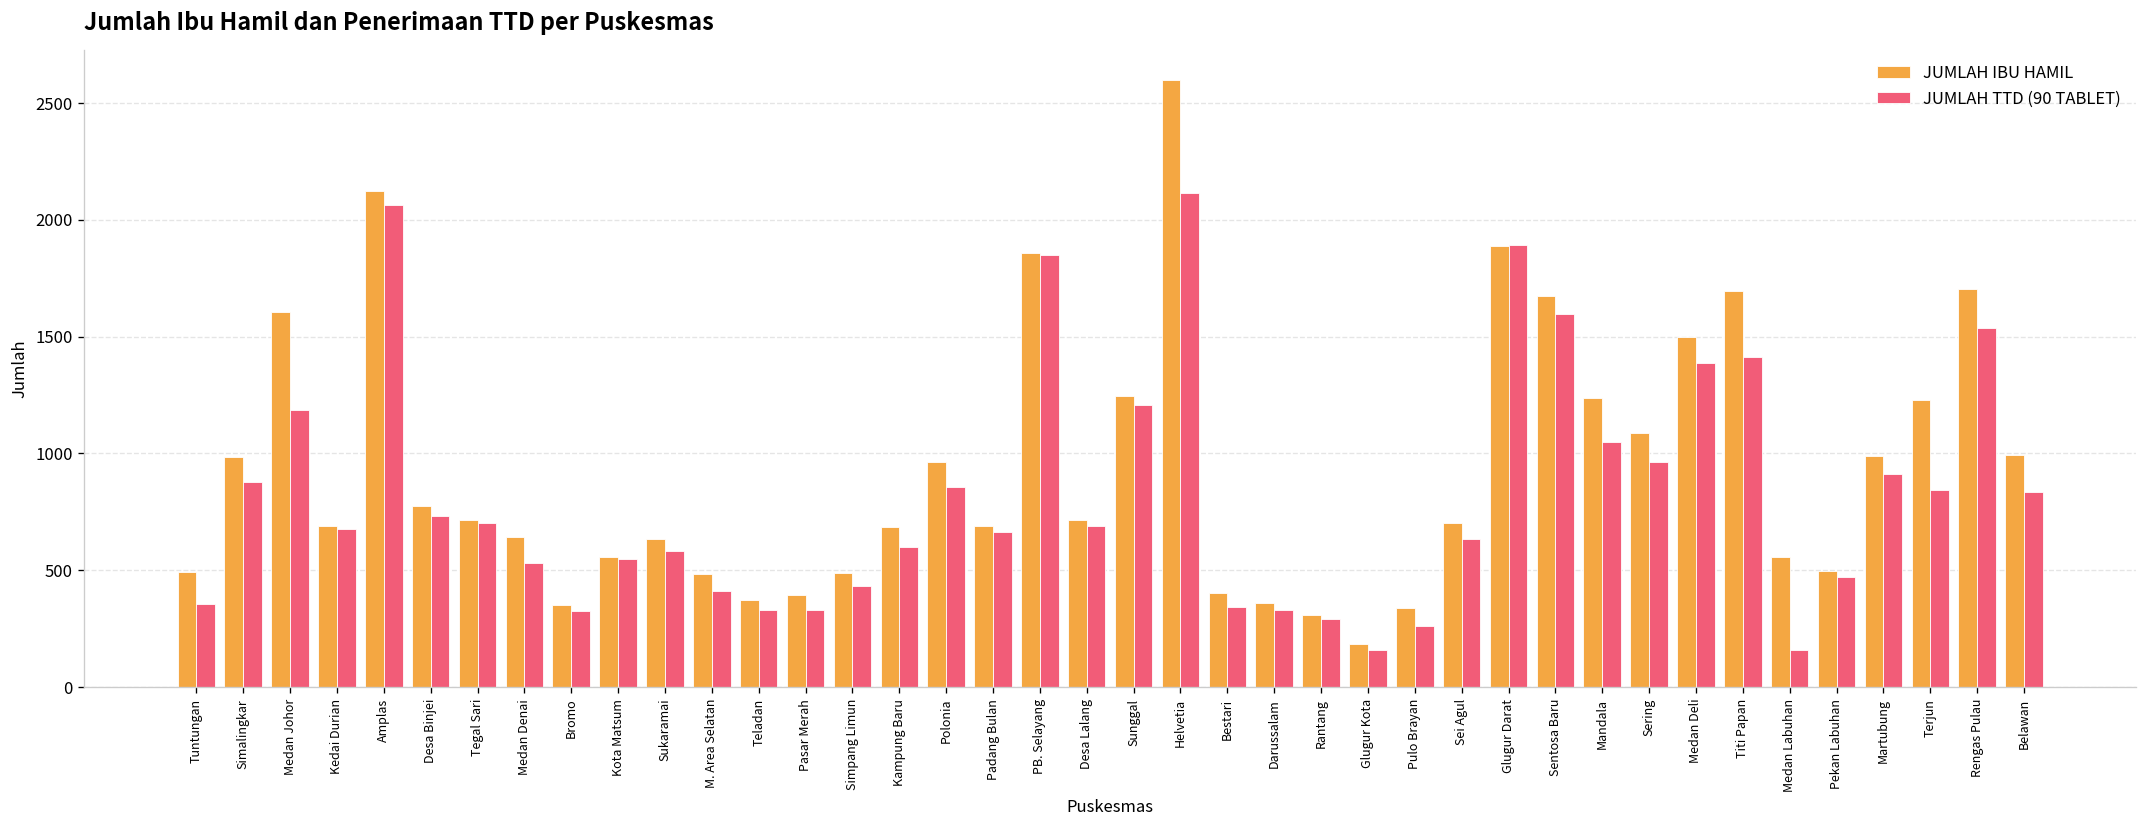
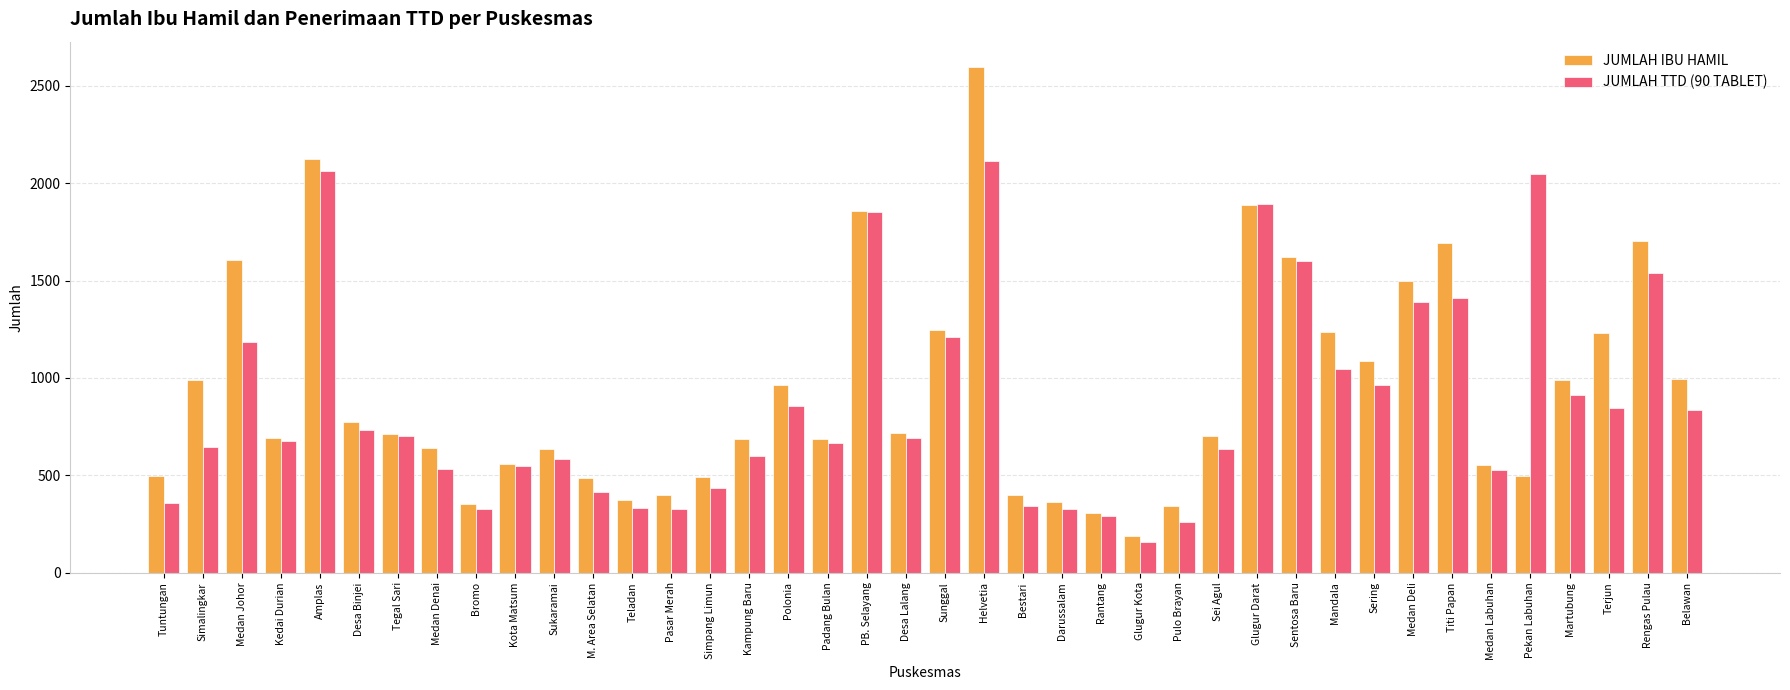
JUMLAH TTD (90 TABLET), Simalingkar: 880 -> 640
JUMLAH IBU HAMIL, Sentosa Baru: 1680 -> 1620
JUMLAH TTD (90 TABLET), Medan Labuhan: 160 -> 530
JUMLAH TTD (90 TABLET), Pekan Labuhan: 470 -> 2050
